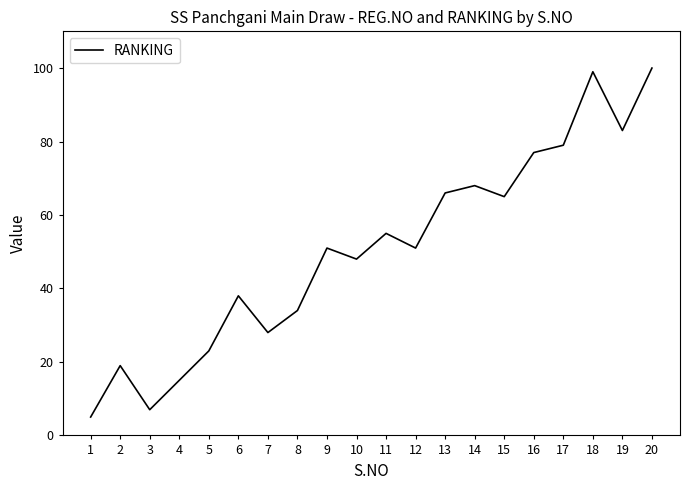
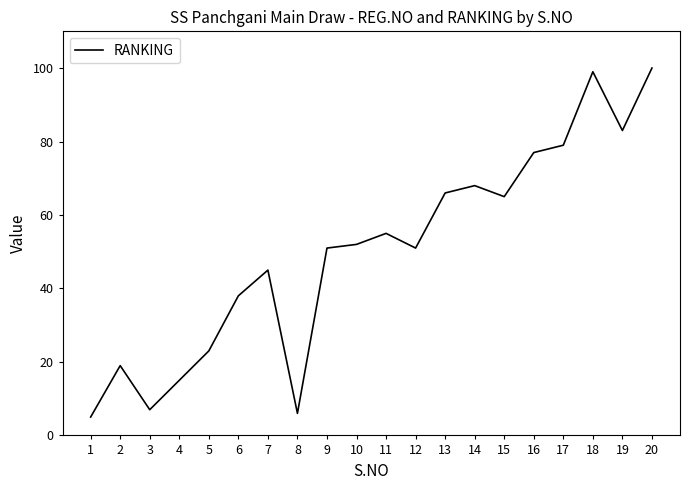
7: 28 -> 45
8: 34 -> 6
10: 48 -> 52
